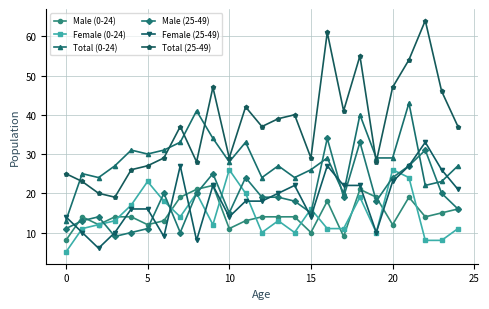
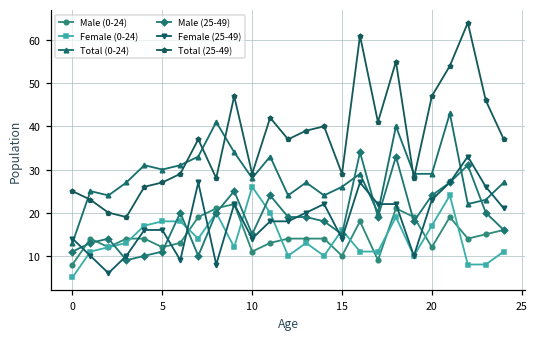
Female (0-24), 5: 23 -> 18
Female (0-24), 20: 26 -> 17
